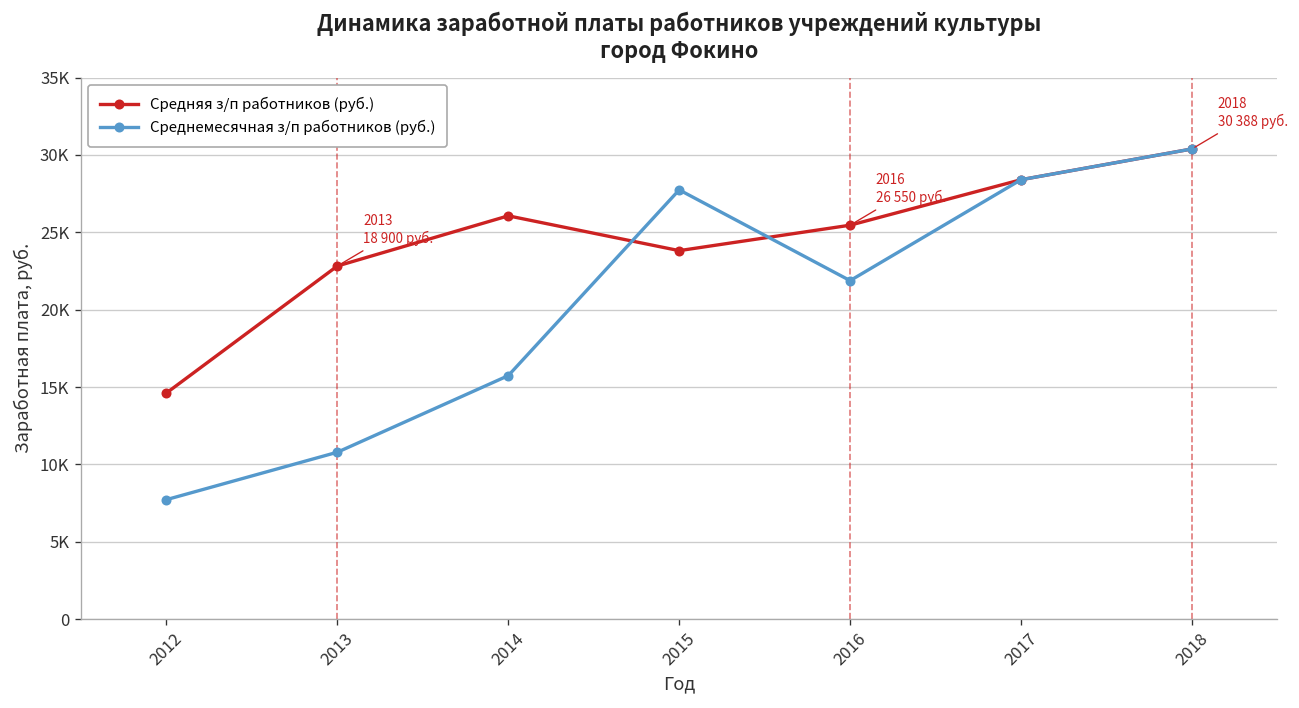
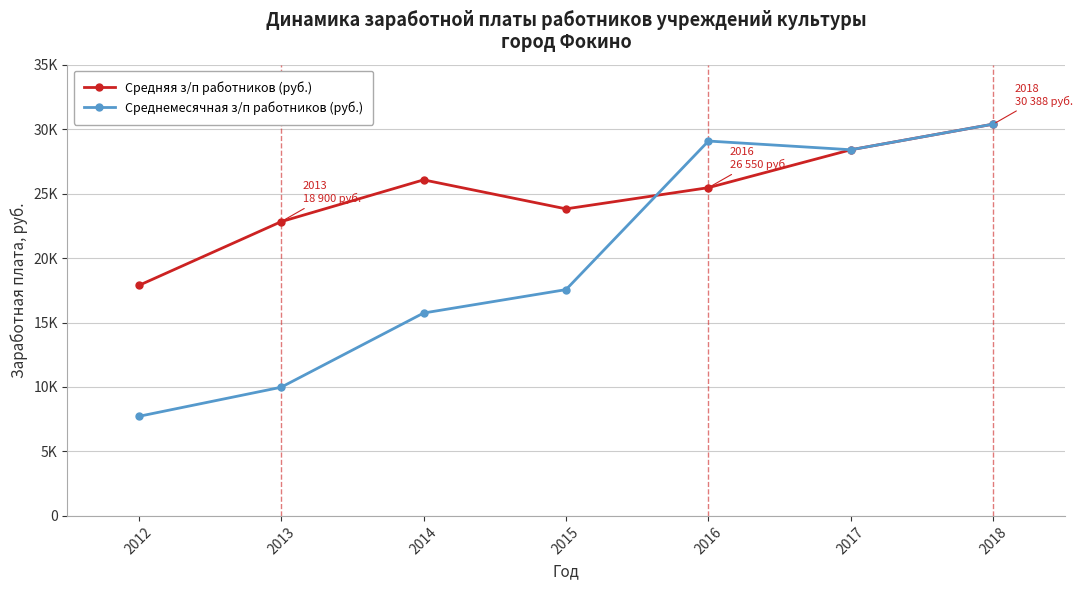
Средняя з/п работников (руб.), 2012: 14600 -> 17900
Среднемесячная з/п работников (руб.), 2013: 10800 -> 10000
Среднемесячная з/п работников (руб.), 2015: 27700 -> 17600
Среднемесячная з/п работников (руб.), 2016: 21900 -> 29100
